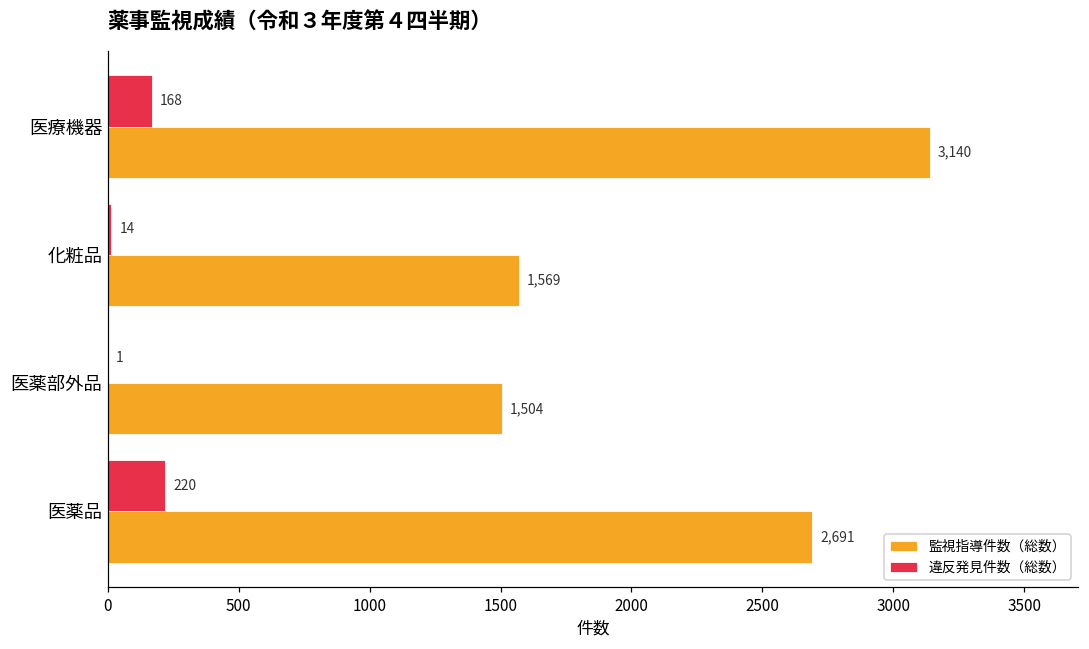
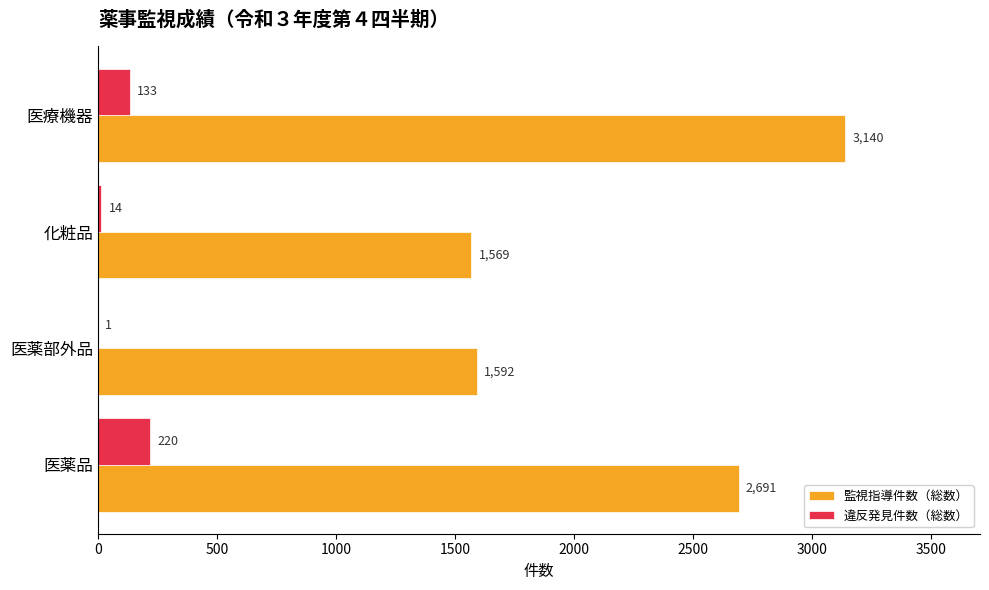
違反発見件数（総数）, 医療機器: 168 -> 133
監視指導件数（総数）, 医薬部外品: 1,504 -> 1,592
